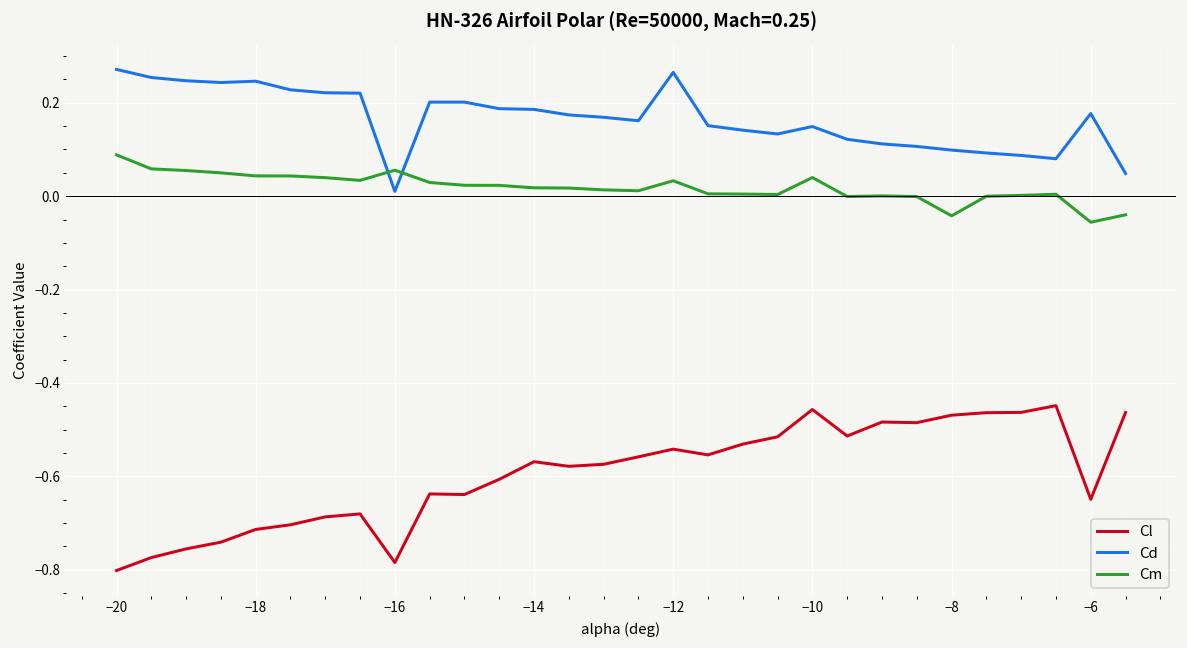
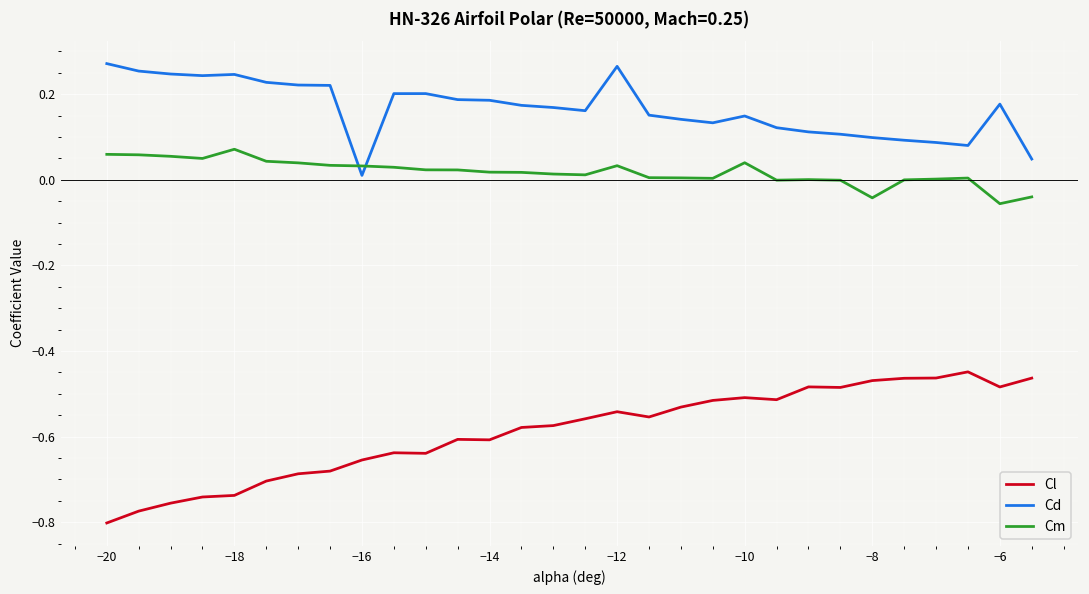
Cm, −20: 0.09 -> 0.06
Cl, −18: -0.71 -> -0.74
Cm, −18: 0.04 -> 0.07
Cl, −16: -0.78 -> -0.65
Cm, −16: 0.06 -> 0.03
Cl, −14: -0.57 -> -0.61
Cl, −10: -0.46 -> -0.51
Cl, −6: -0.65 -> -0.48
